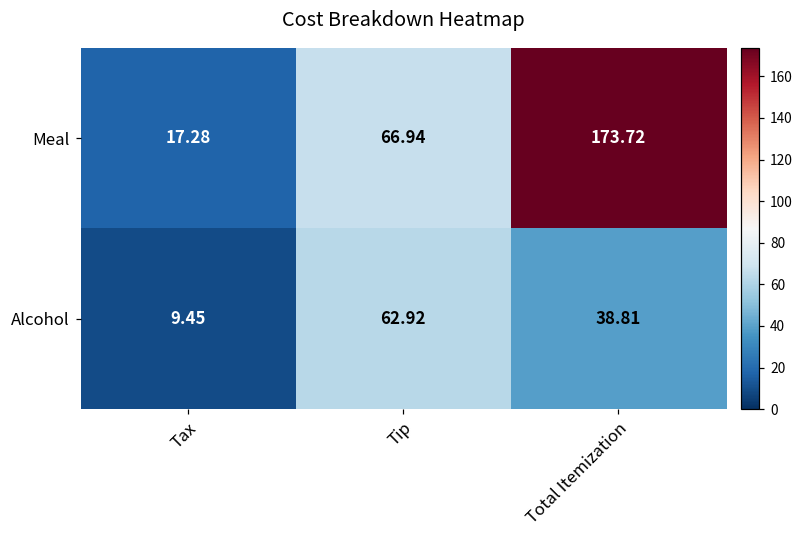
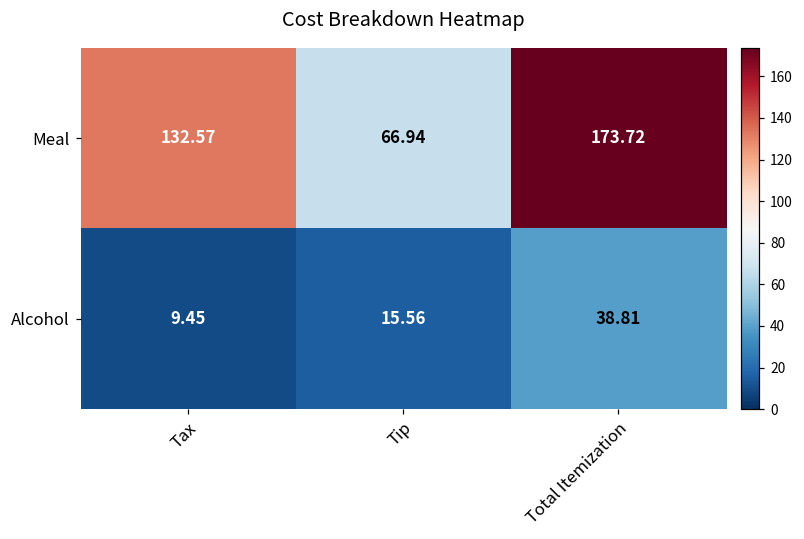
Meal, Tax: 17.28 -> 132.57
Alcohol, Tip: 62.92 -> 15.56
